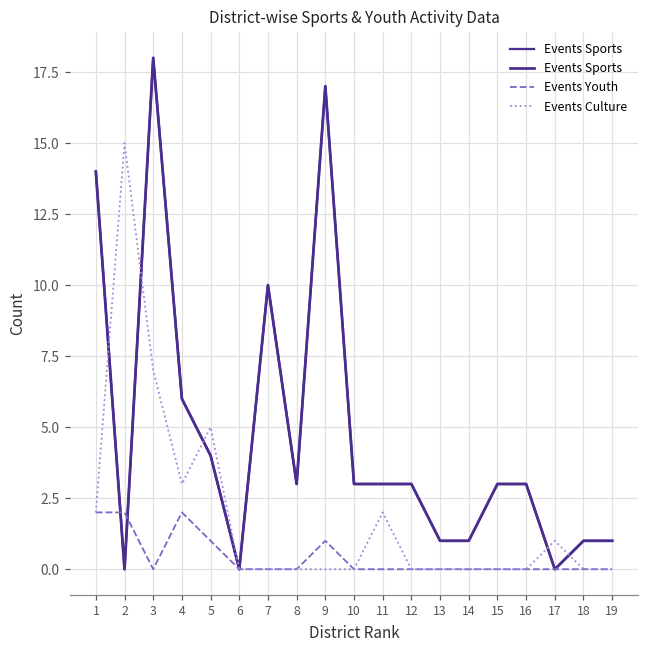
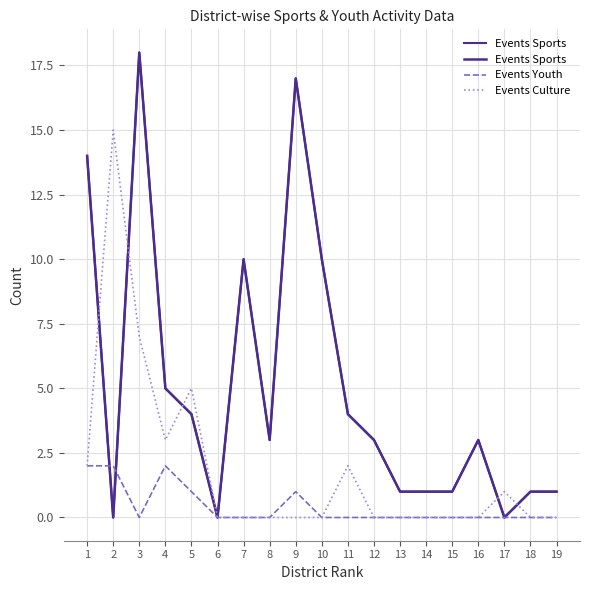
Events Sports, 4: 6 -> 5
Events Sports, 10: 3 -> 10
Events Sports, 11: 3 -> 4
Events Sports, 15: 3 -> 1
